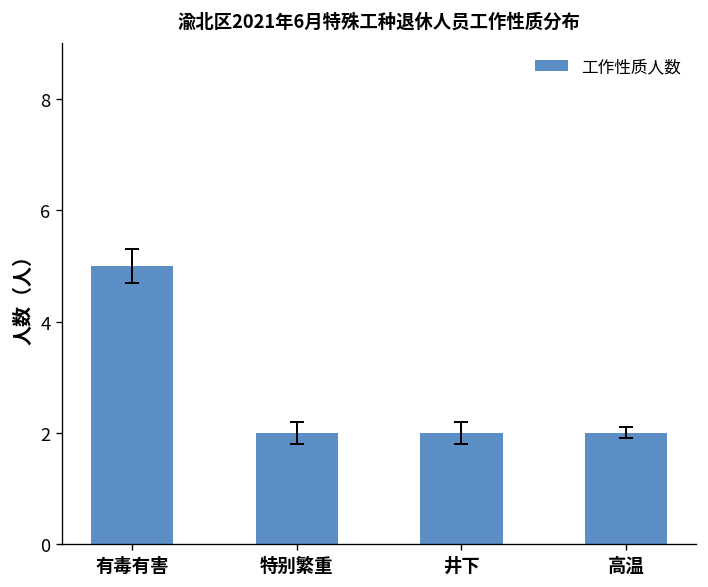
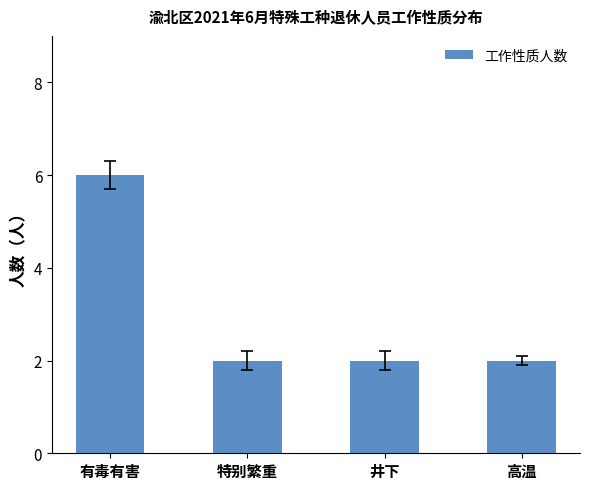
工作性质人数, 有毒有害: 5 -> 6
